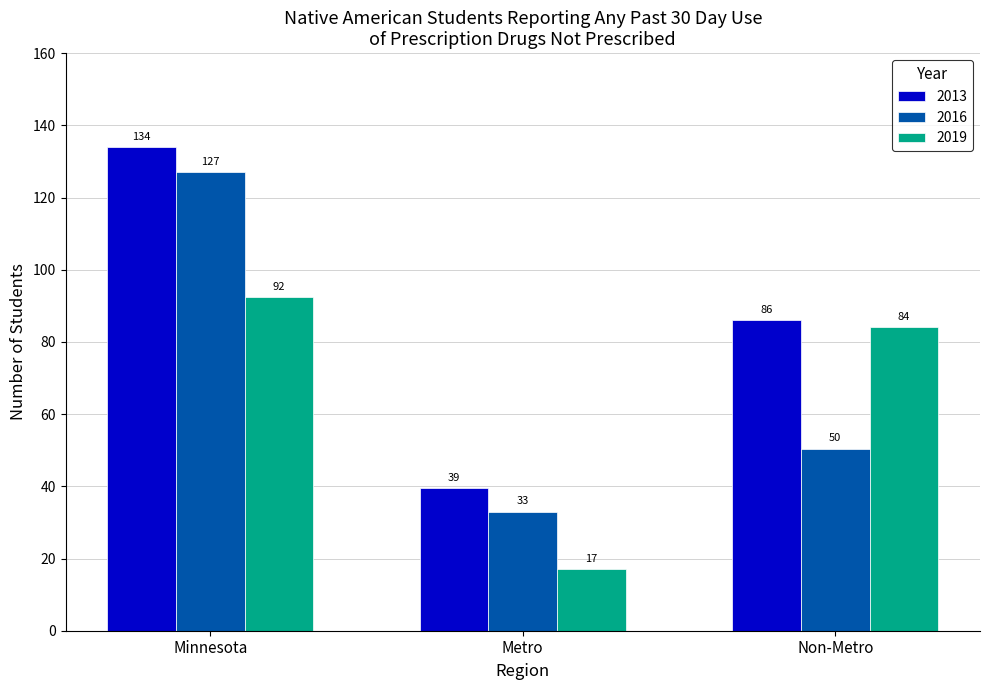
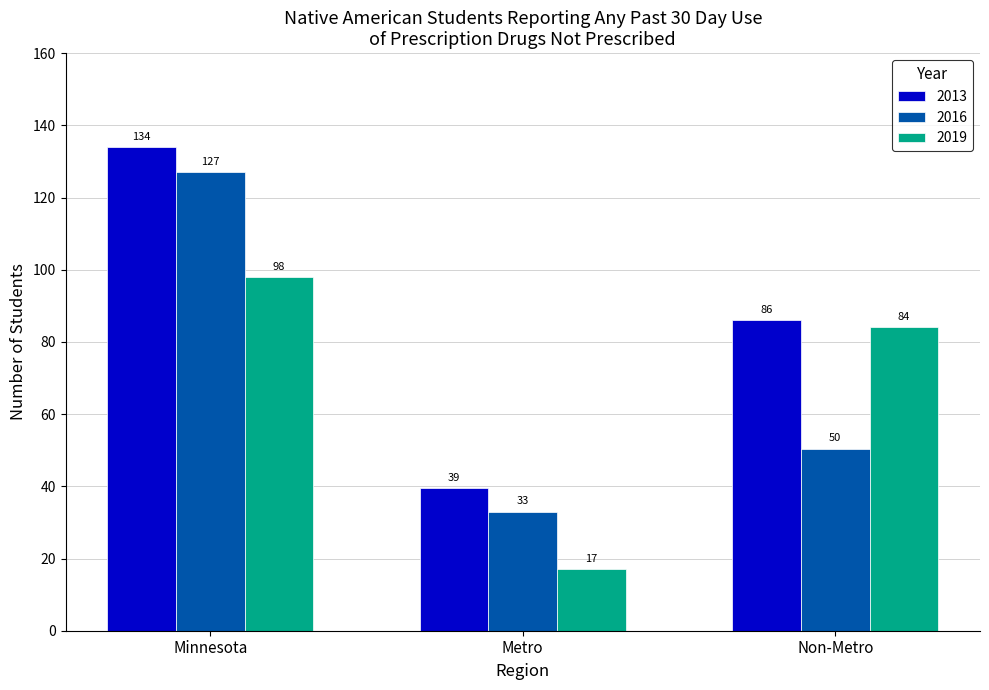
2019, Minnesota: 92 -> 98
